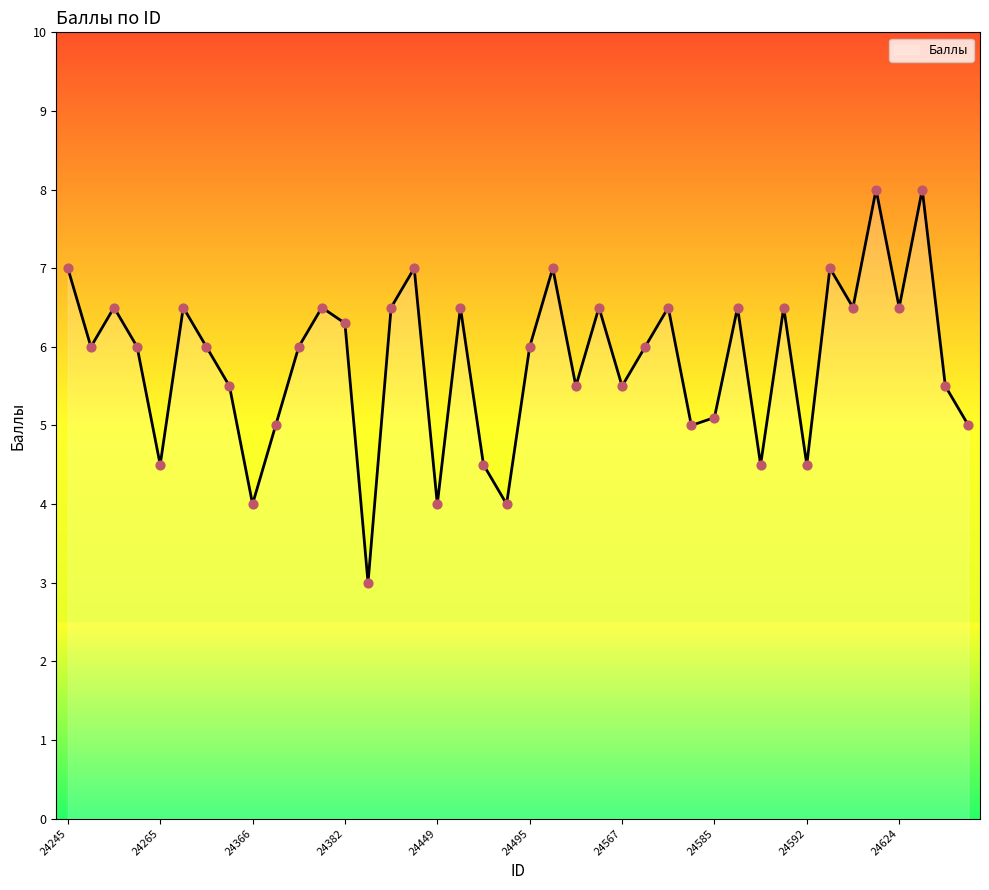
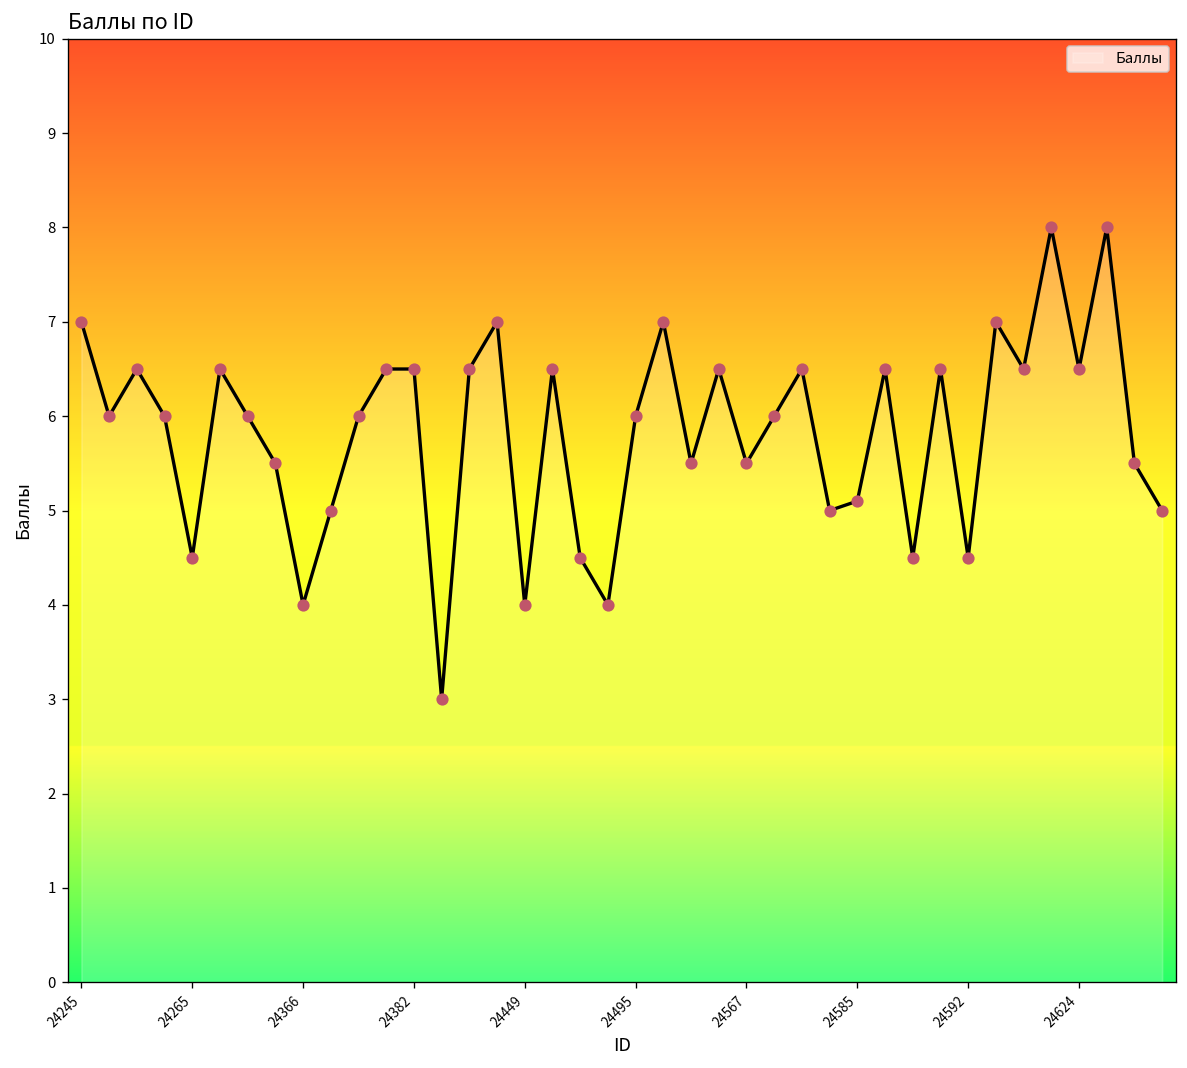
24382: 6.3 -> 6.5
